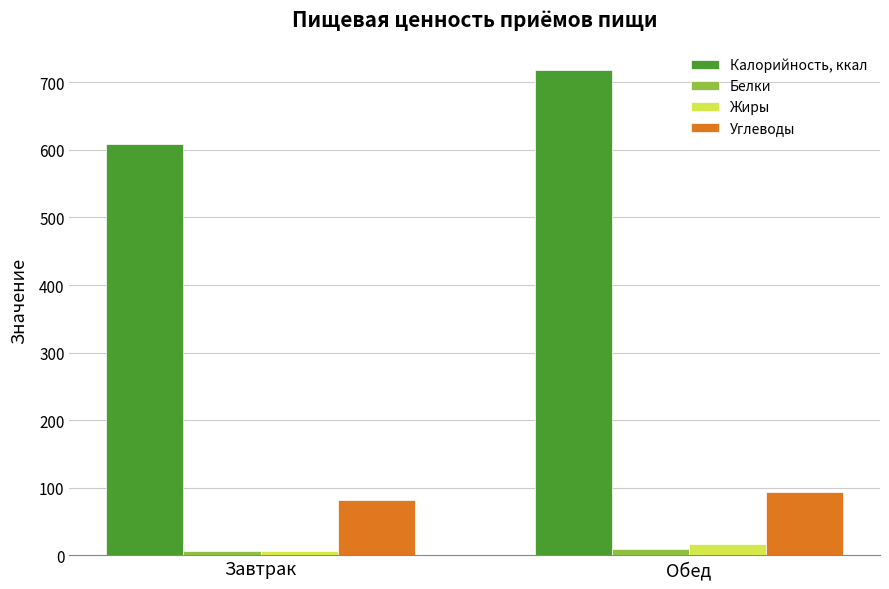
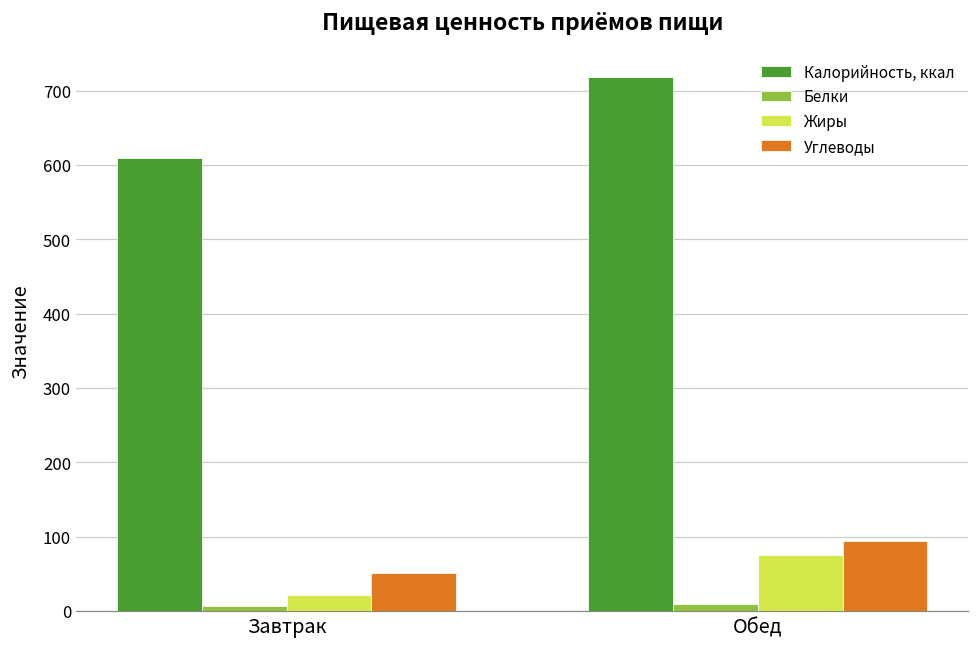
Жиры, Завтрак: 10 -> 20
Углеводы, Завтрак: 80 -> 50
Жиры, Обед: 20 -> 80
